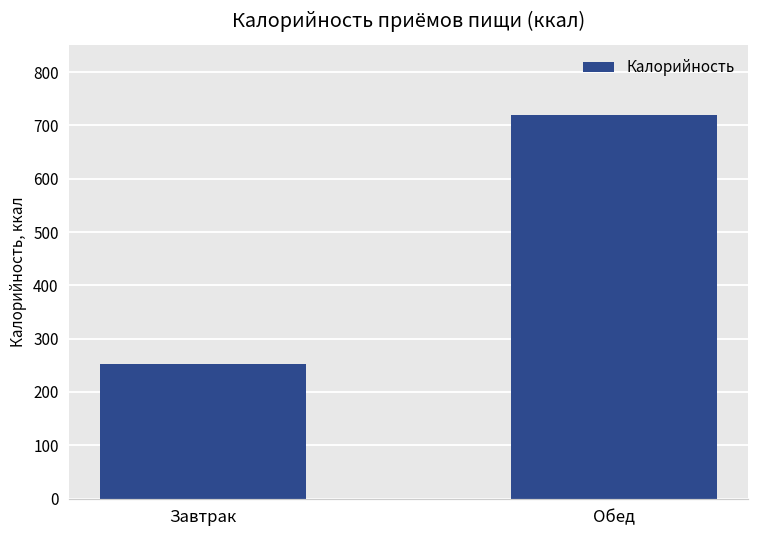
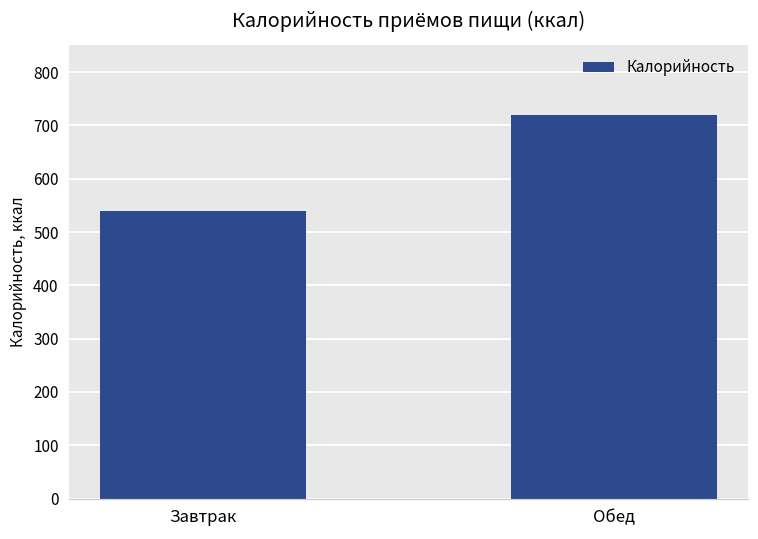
Завтрак: 250 -> 540
